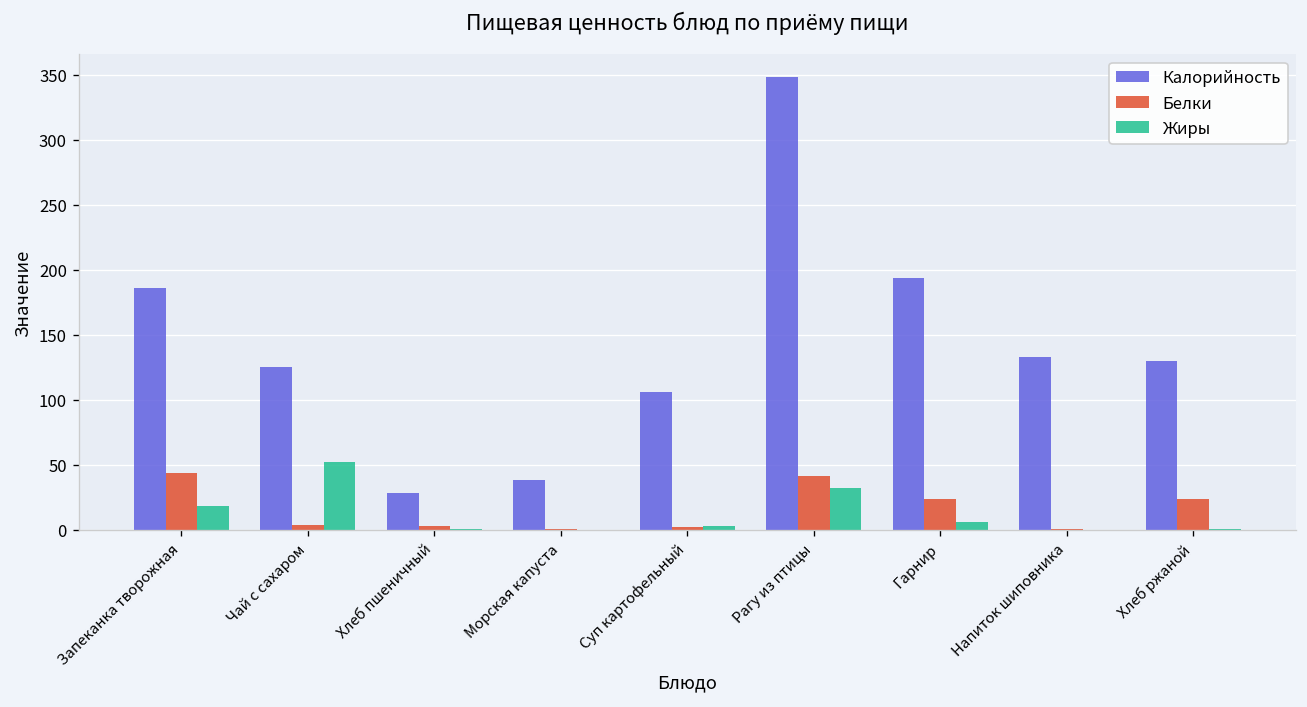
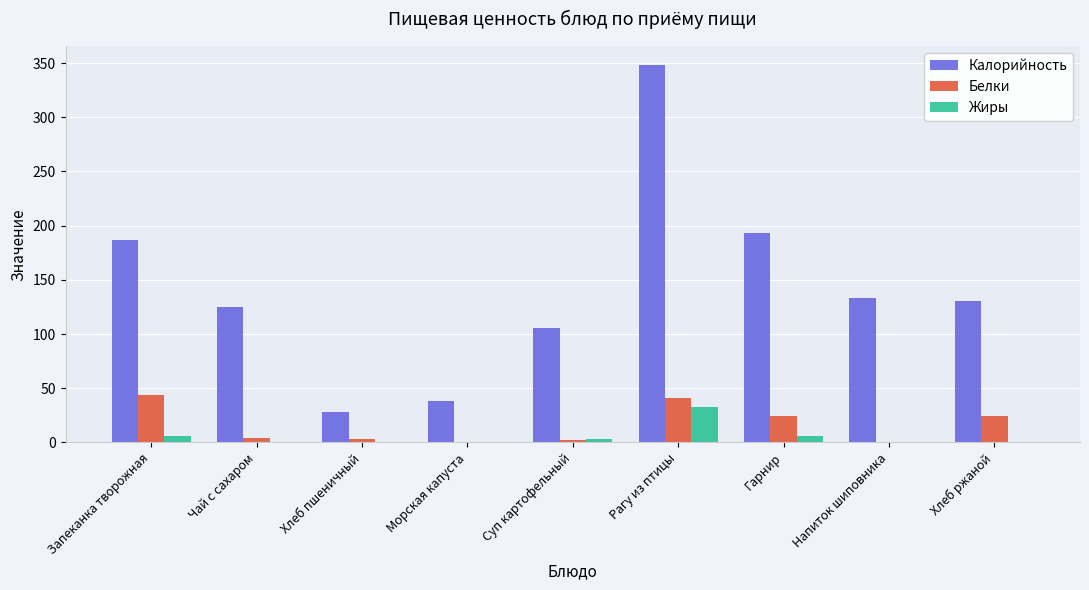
Жиры, Запеканка творожная: 18 -> 6
Жиры, Чай с сахаром: 52 -> 1
